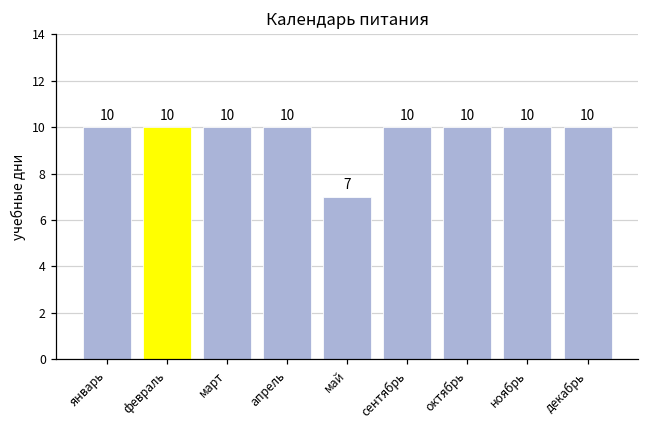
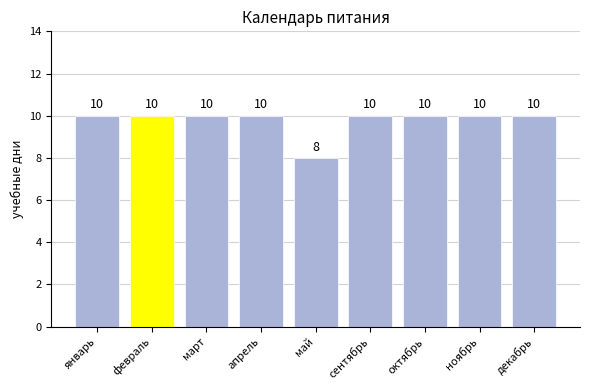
май: 7 -> 8
